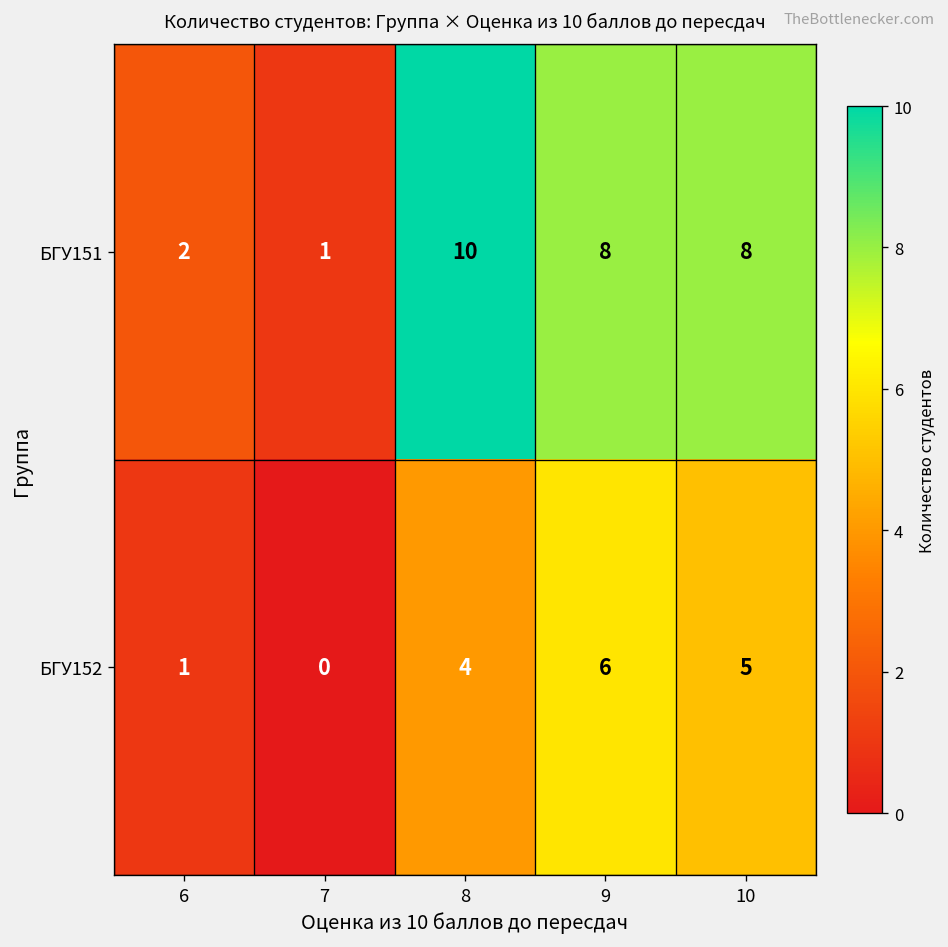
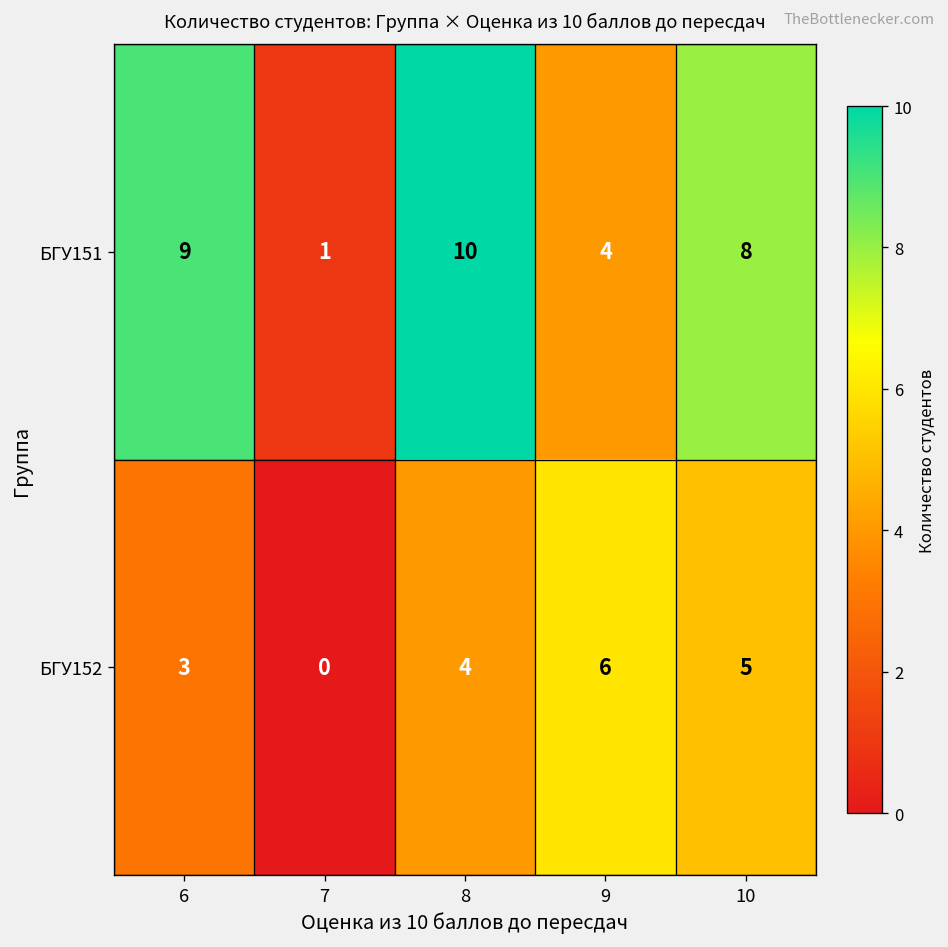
БГУ151, 6: 2 -> 9
БГУ151, 9: 8 -> 4
БГУ152, 6: 1 -> 3
